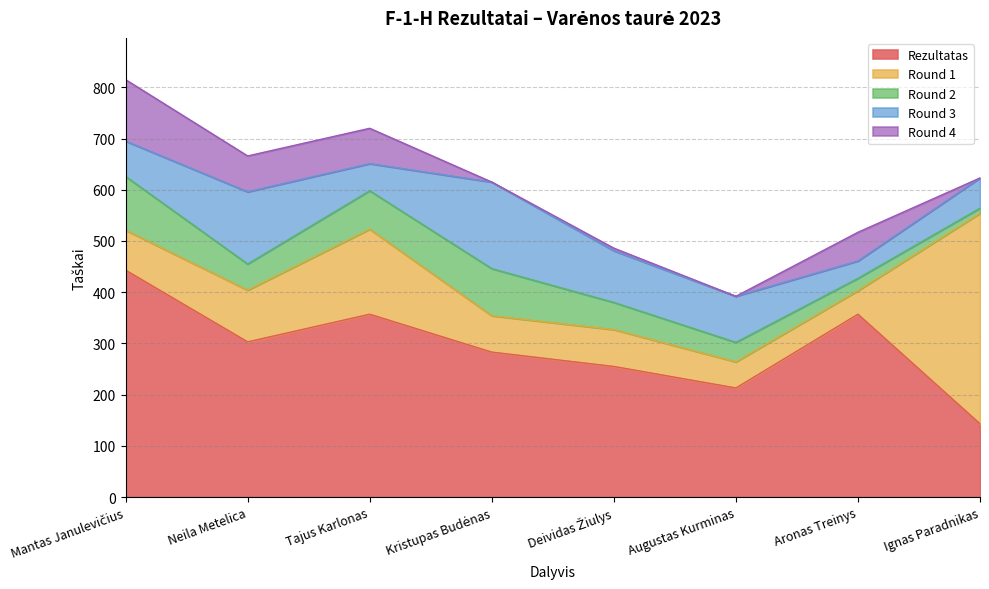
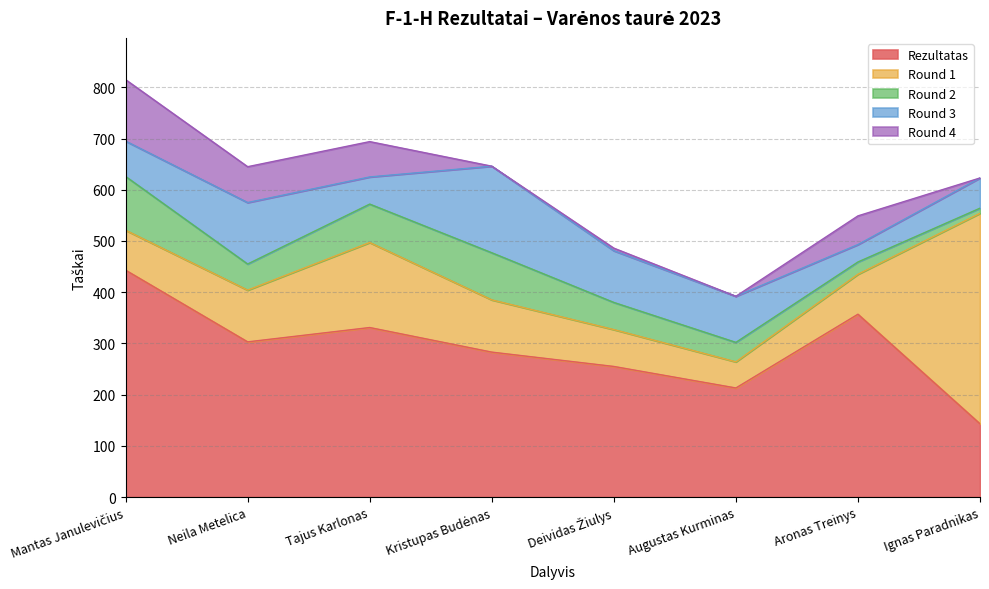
Round 3, Neila Metelica: 140 -> 120
Rezultatas, Tajus Karlonas: 360 -> 330
Round 1, Kristupas Budėnas: 70 -> 100
Round 1, Aronas Treinys: 50 -> 80
